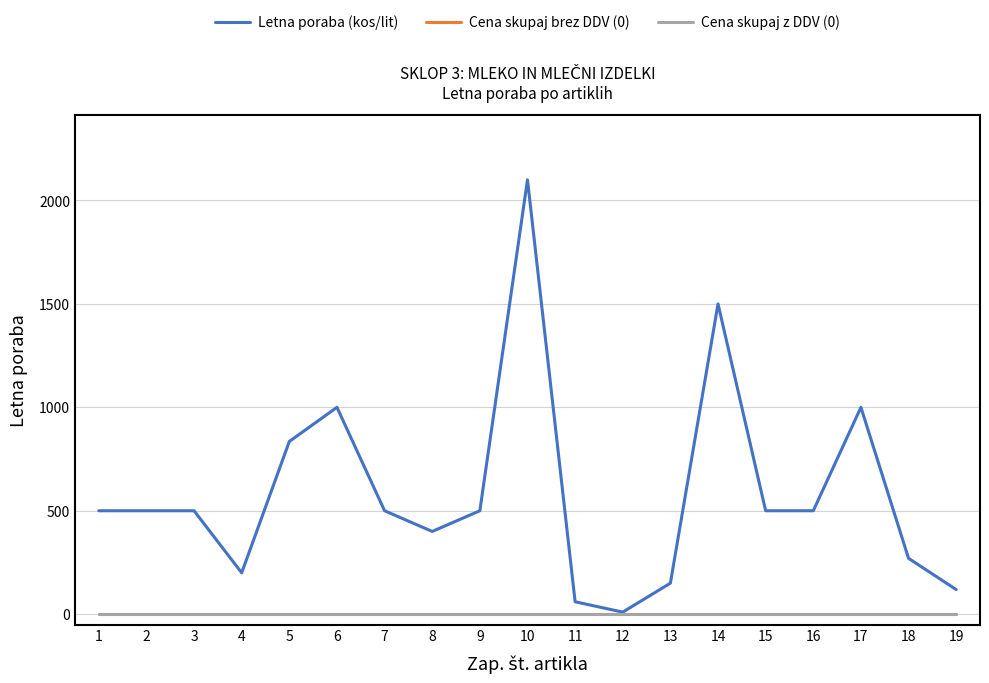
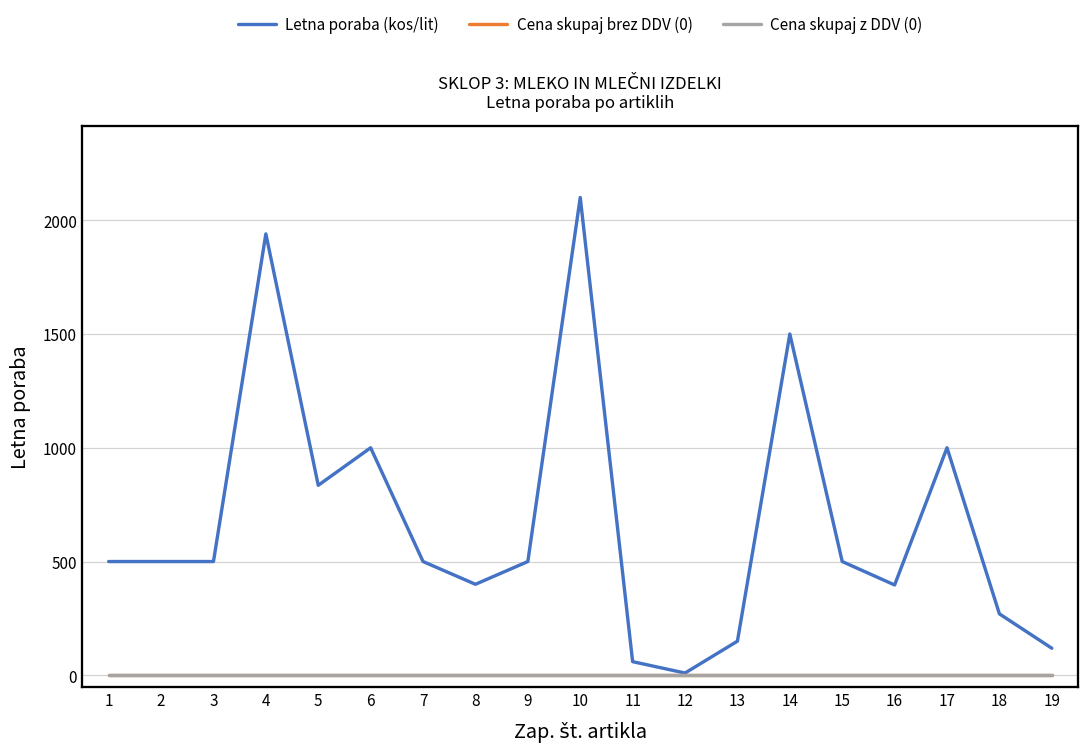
Letna poraba (kos/lit), 4: 200 -> 1940
Letna poraba (kos/lit), 16: 500 -> 400
